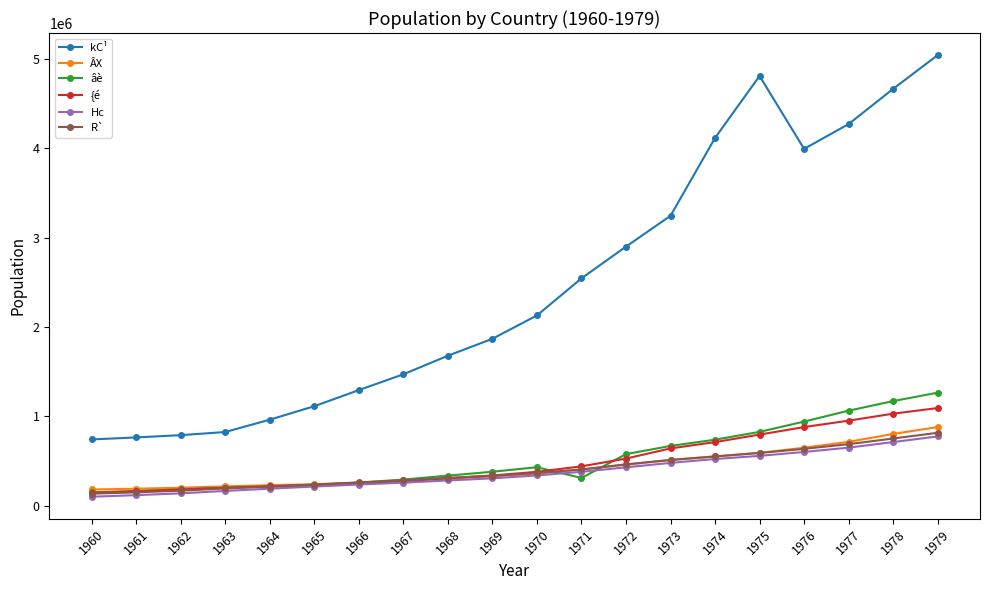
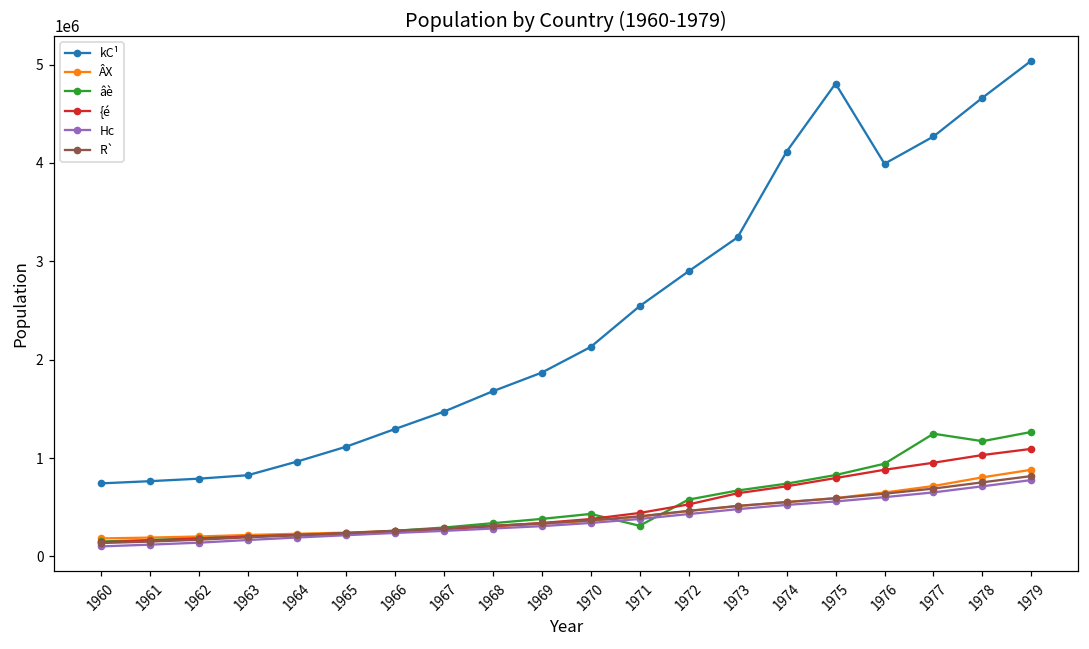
âè, 1977: 1100000 -> 1200000
